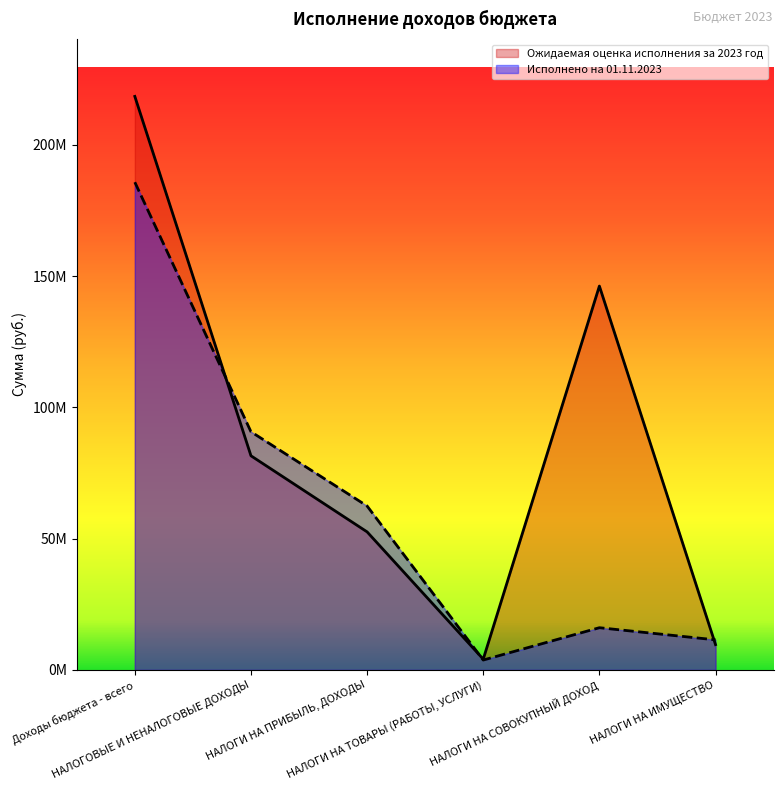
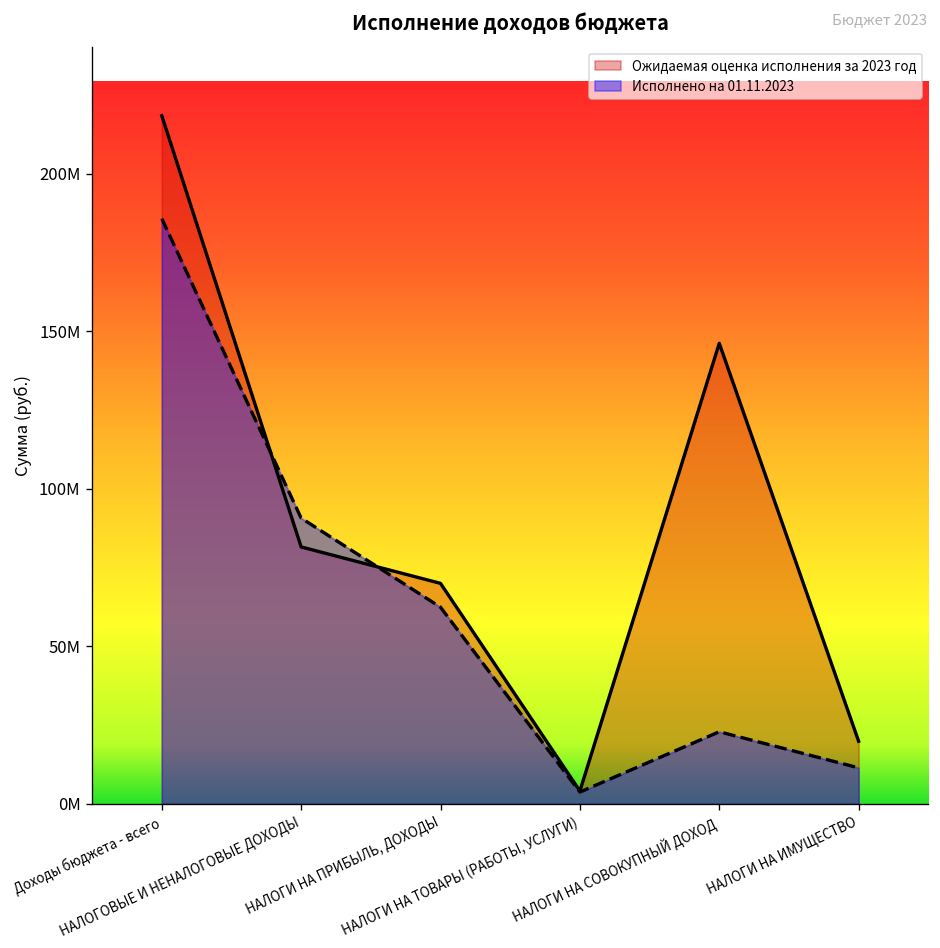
Ожидаемая оценка исполнения за 2023 год, НАЛОГИ НА ПРИБЫЛЬ, ДОХОДЫ: 53000000 -> 70000000
Исполнено на 01.11.2023, НАЛОГИ НА СОВОКУПНЫЙ ДОХОД: 16000000 -> 23000000
Ожидаемая оценка исполнения за 2023 год, НАЛОГИ НА ИМУЩЕСТВО: 10000000 -> 20000000
